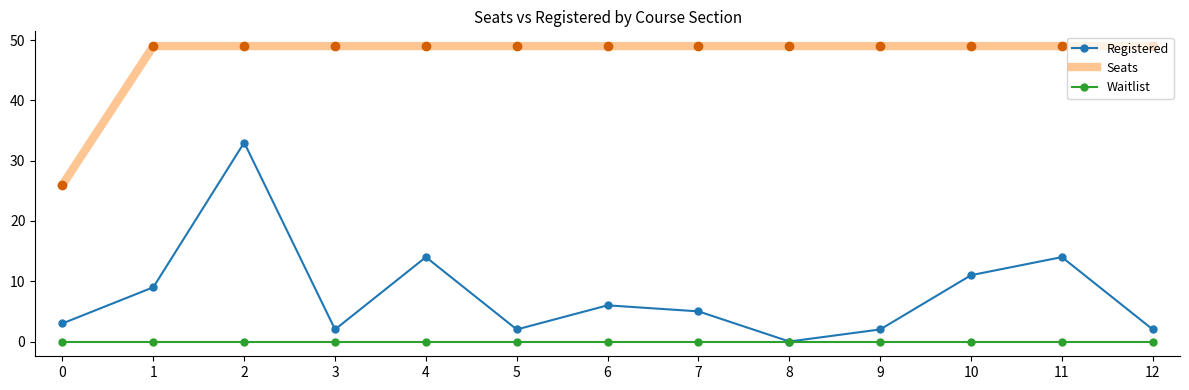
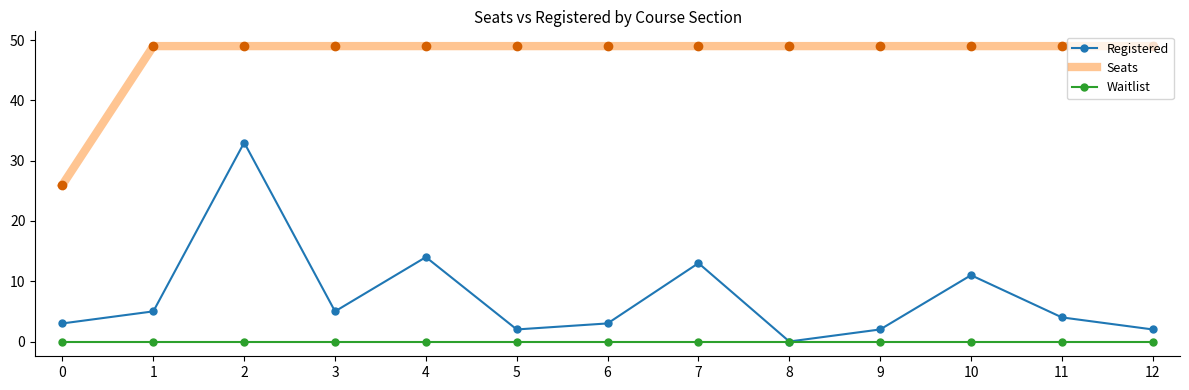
Registered, 1: 9 -> 5
Registered, 3: 2 -> 5
Registered, 6: 6 -> 3
Registered, 7: 5 -> 13
Registered, 11: 14 -> 4
